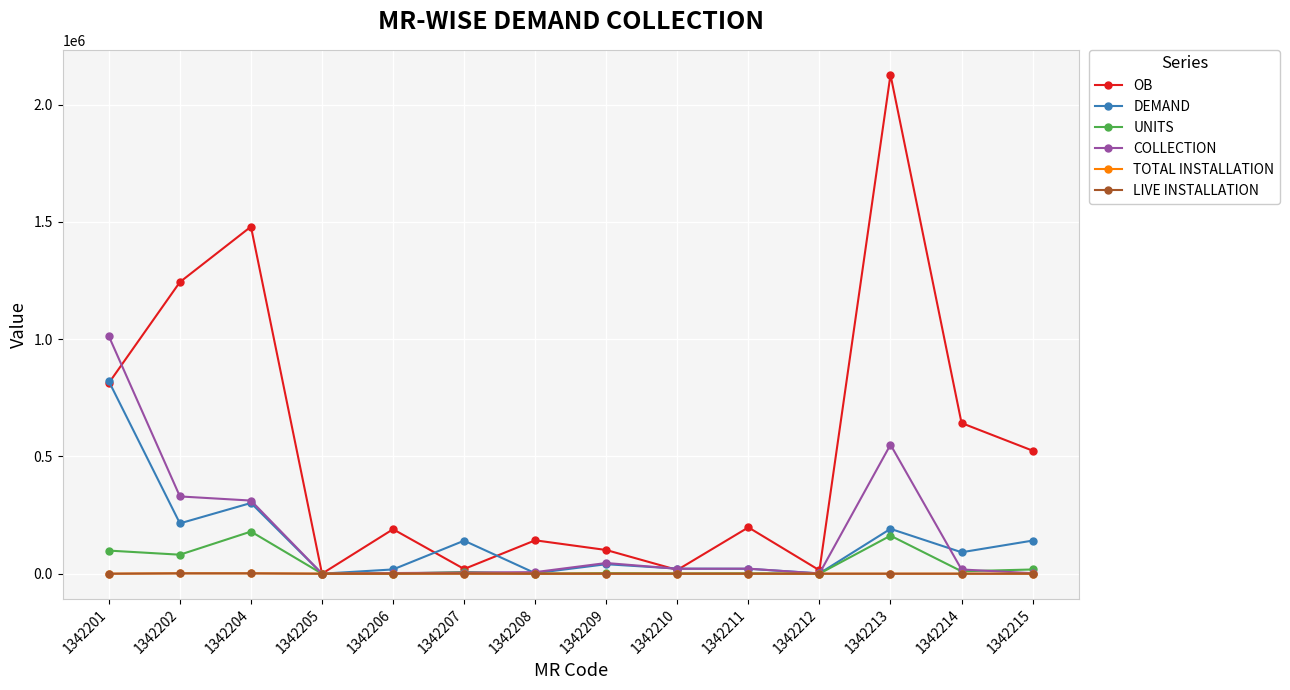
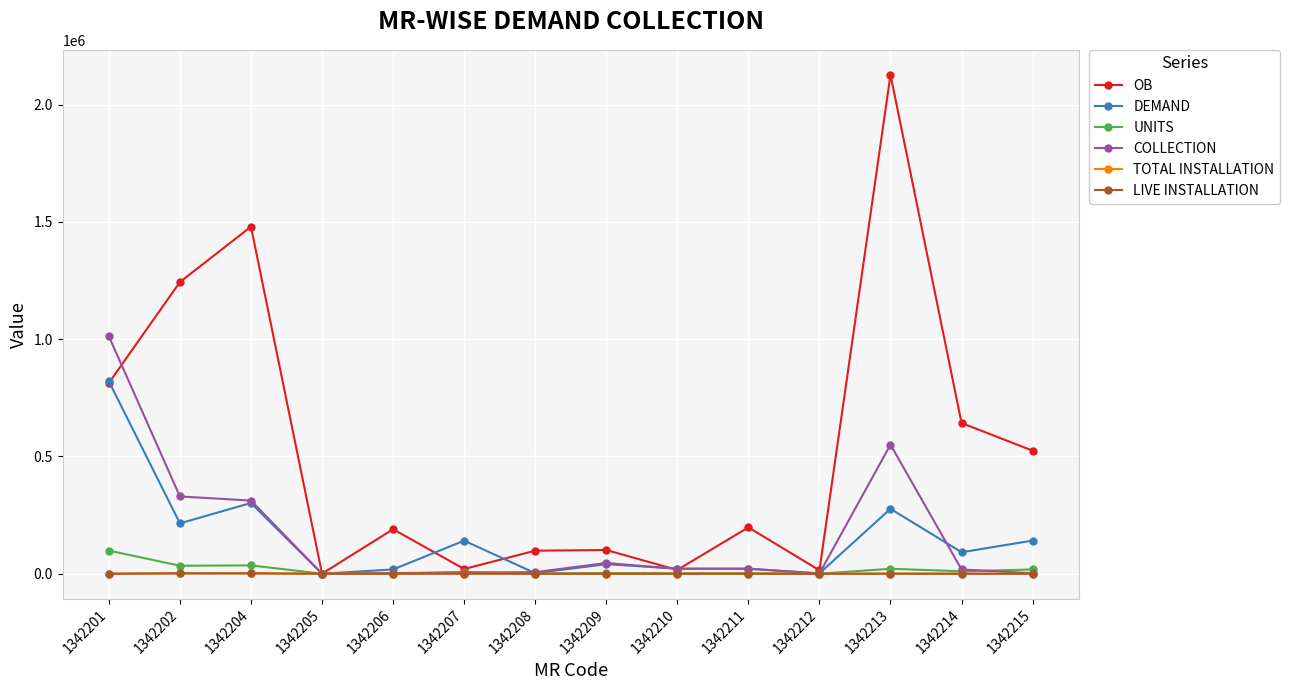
UNITS, 1342202: 80000 -> 30000
UNITS, 1342204: 180000 -> 40000
OB, 1342208: 140000 -> 100000
DEMAND, 1342213: 190000 -> 280000
UNITS, 1342213: 160000 -> 20000
